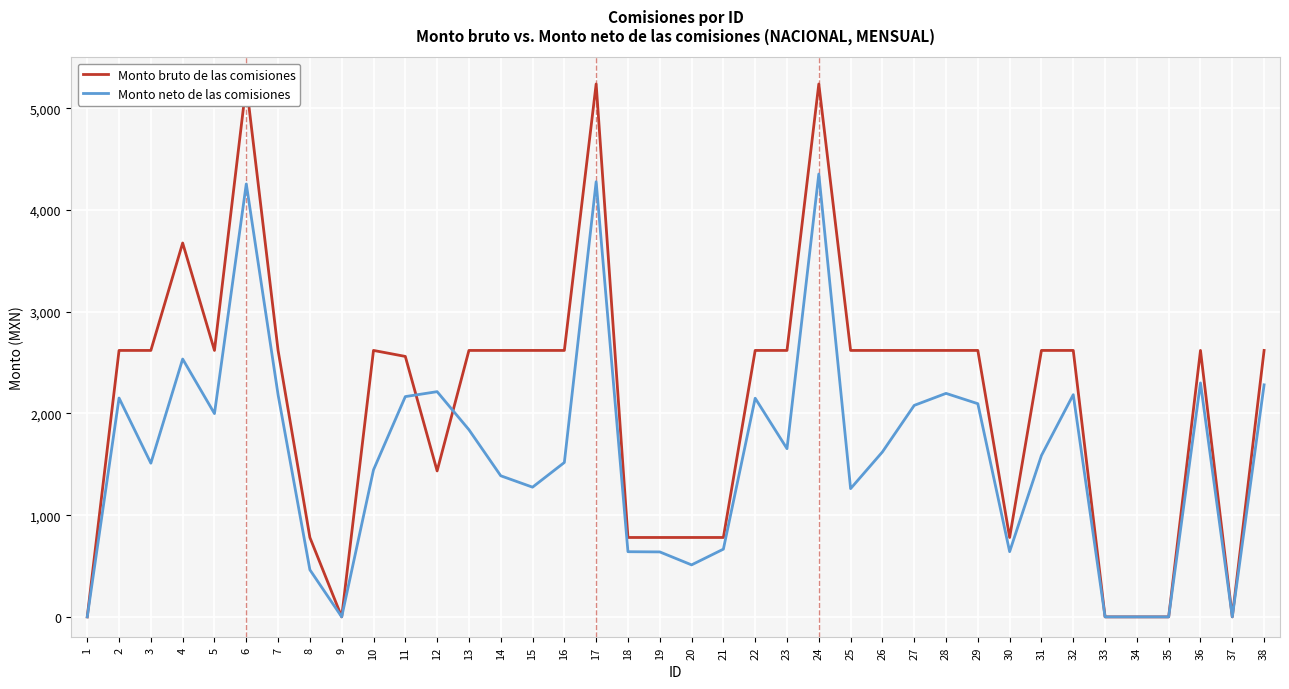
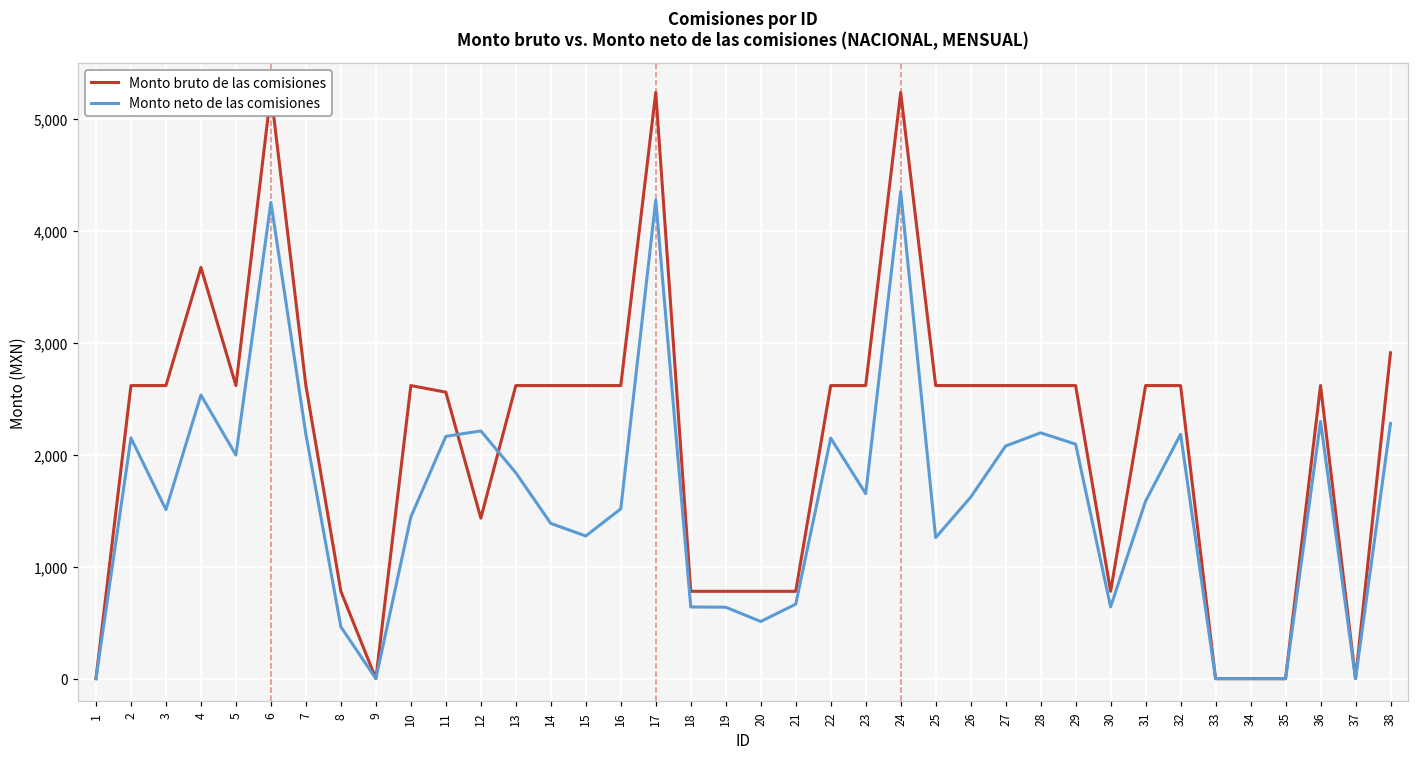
Monto bruto de las comisiones, 38: 2,620 -> 2,910
